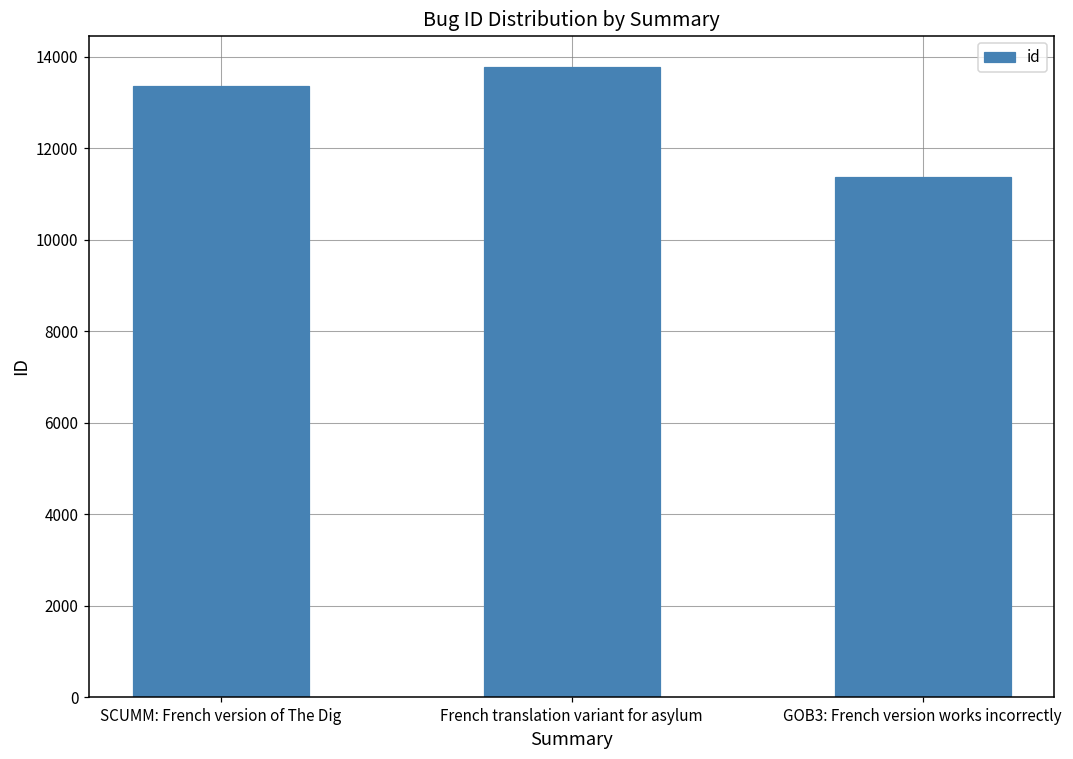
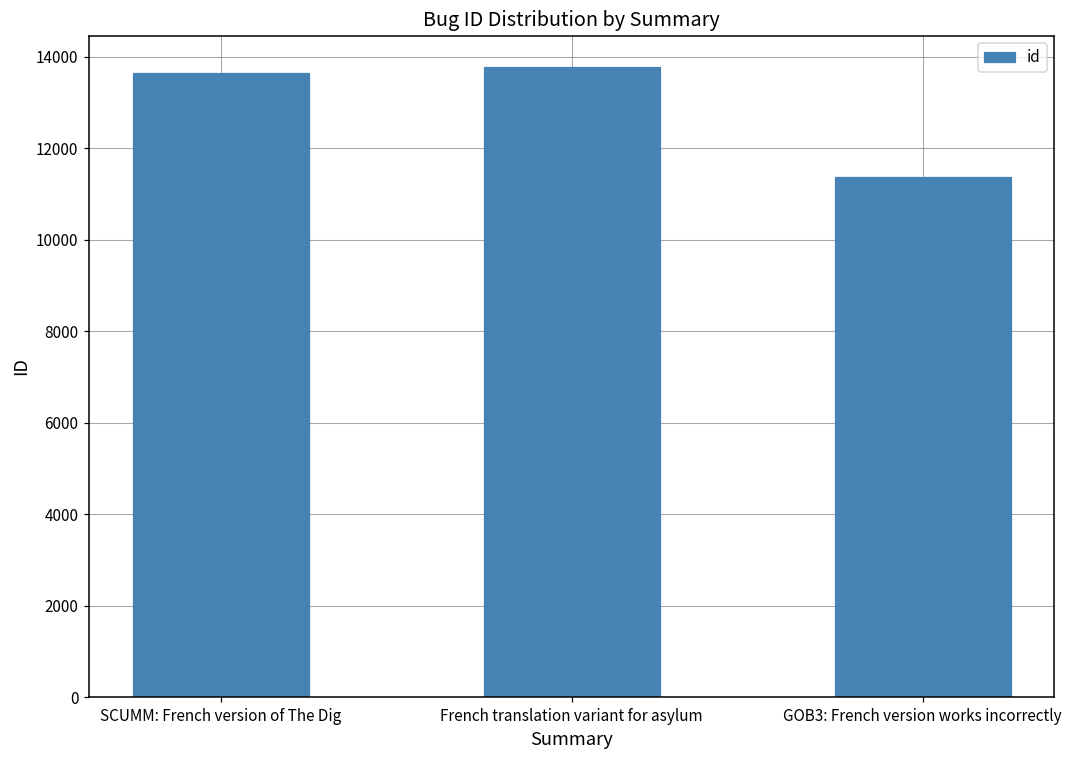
SCUMM: French version of The Dig: 13400 -> 13600
